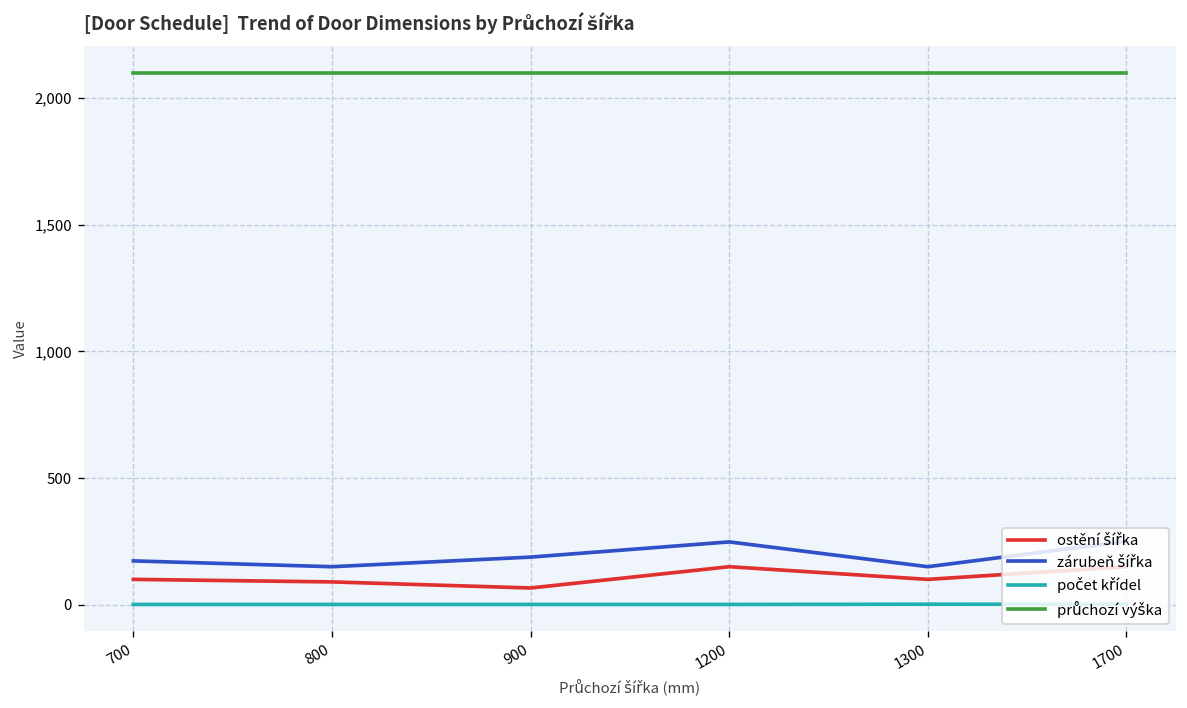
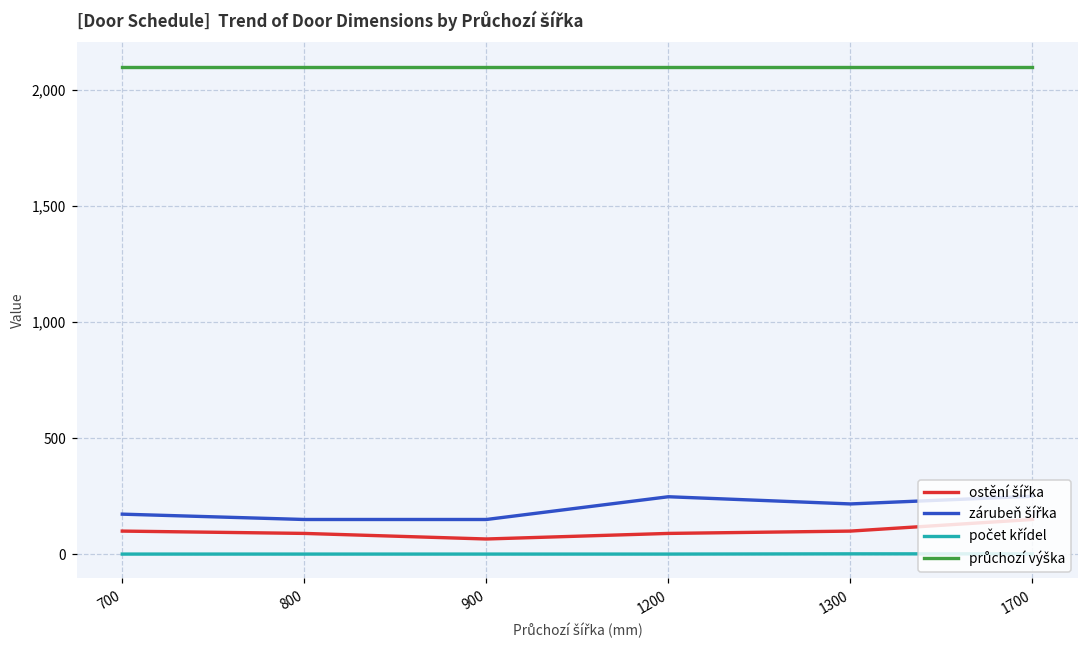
zárubeň šířka, 900: 190 -> 150
ostění šířka, 1200: 150 -> 90
zárubeň šířka, 1300: 150 -> 220
